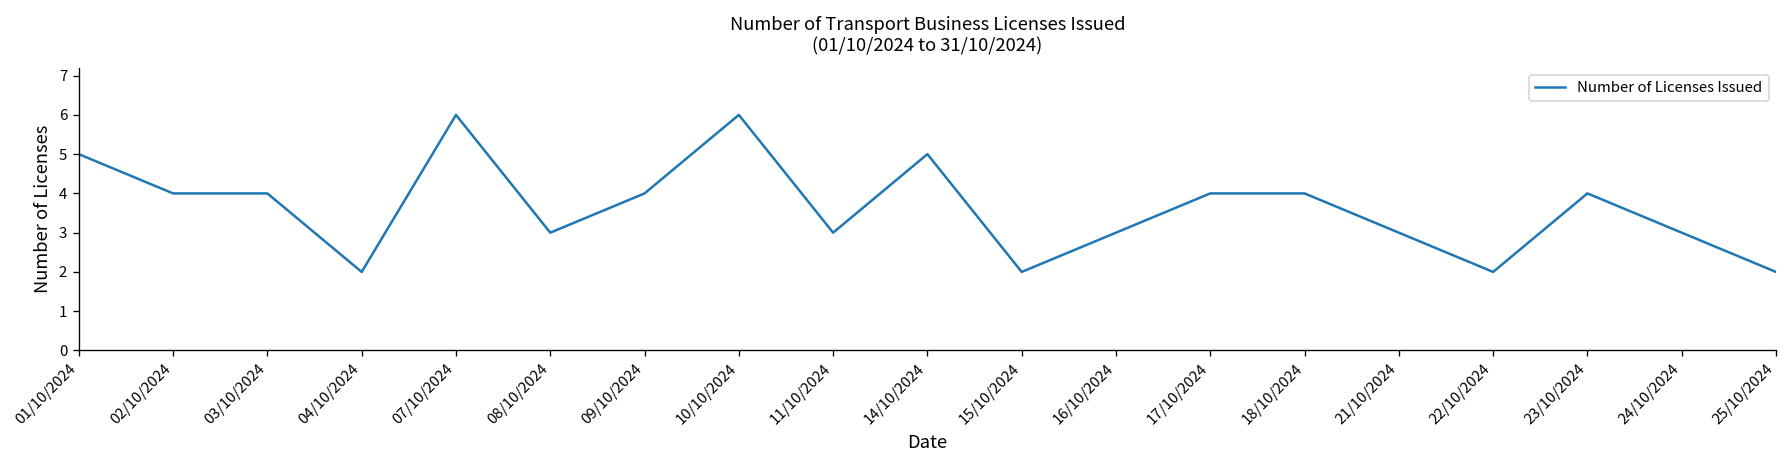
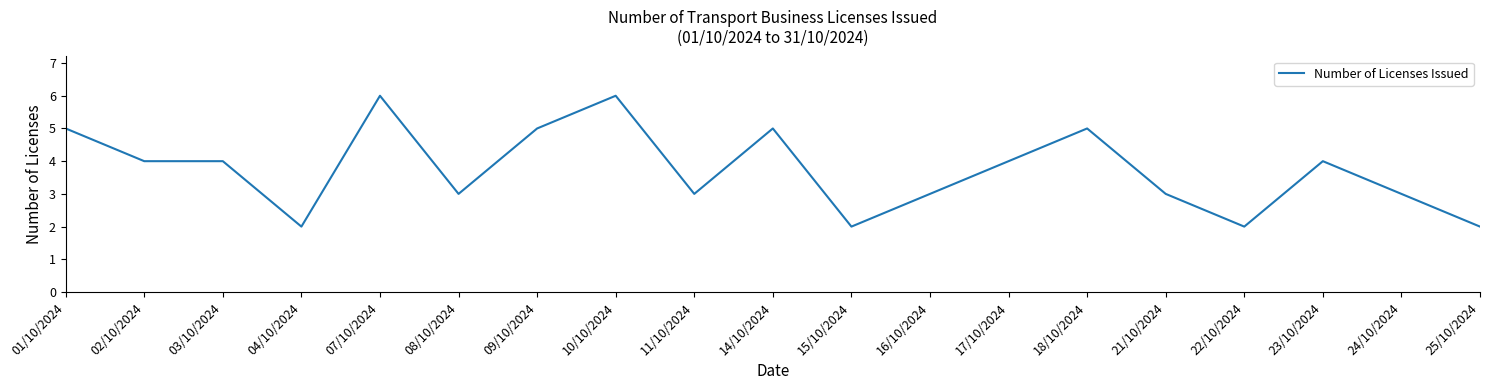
09/10/2024: 4 -> 5
18/10/2024: 4 -> 5
